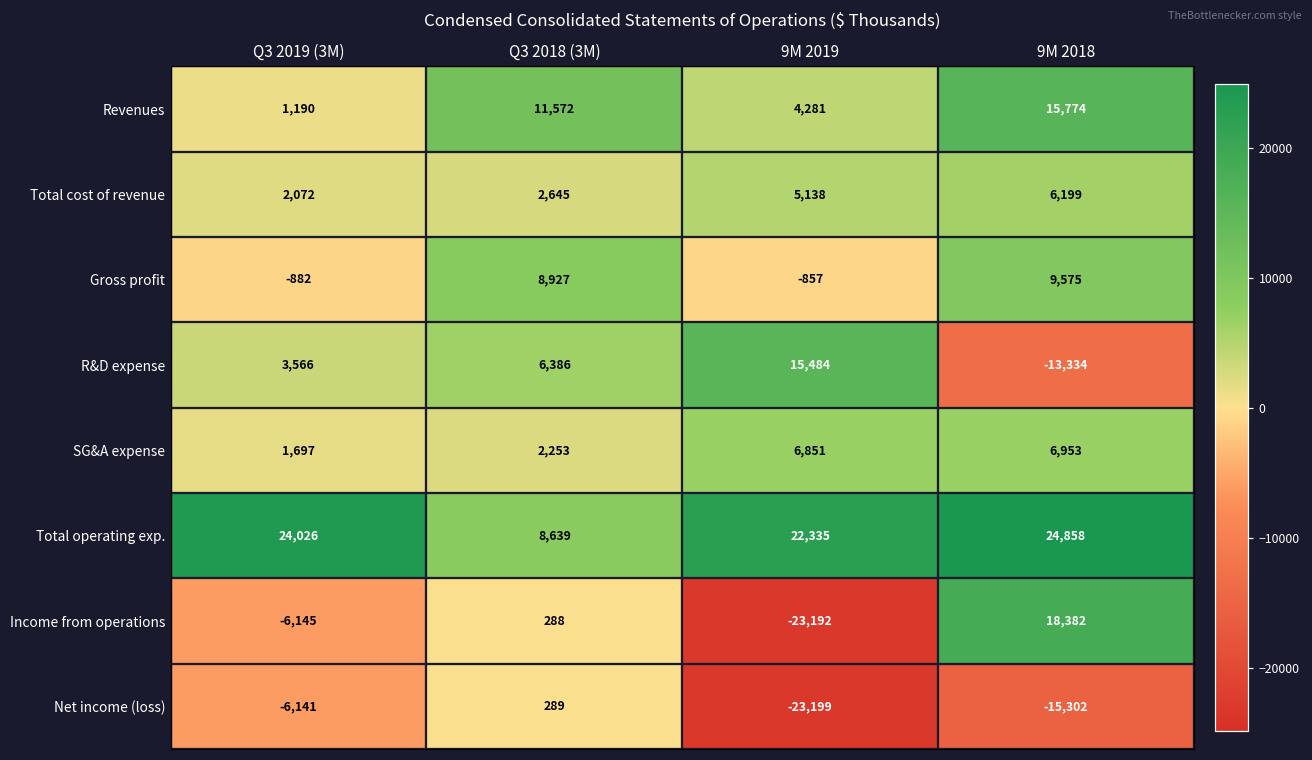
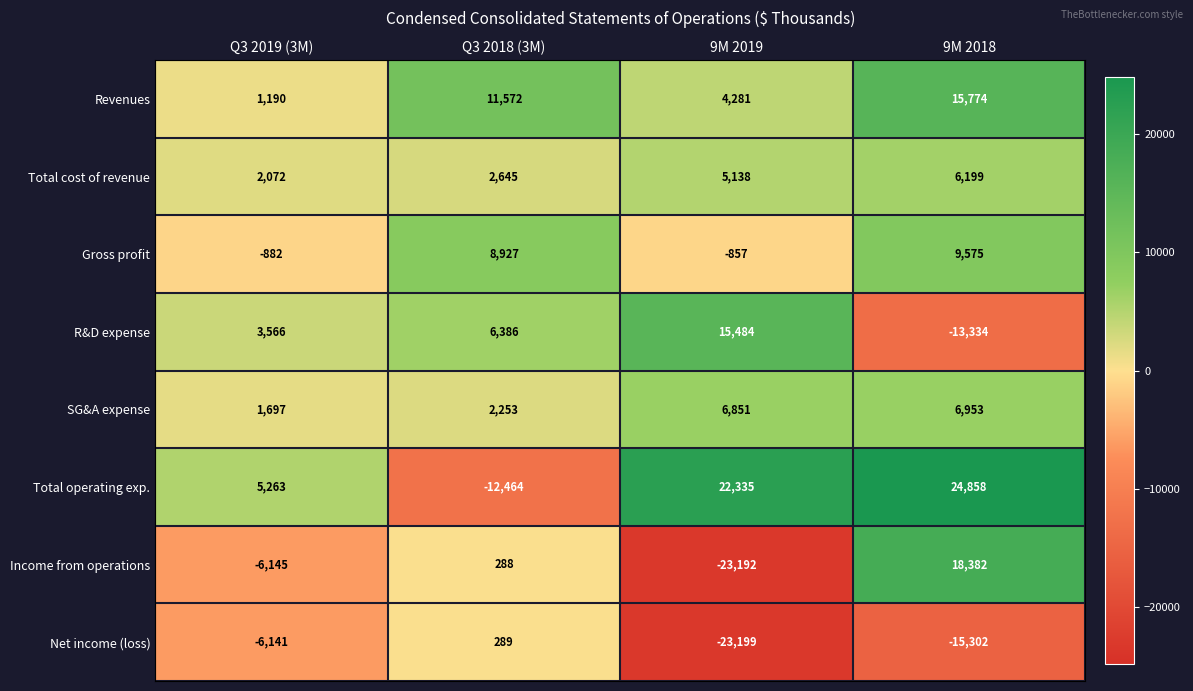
Total operating exp., Q3 2019 (3M): 24,026 -> 5,263
Total operating exp., Q3 2018 (3M): 8,639 -> -12,464
